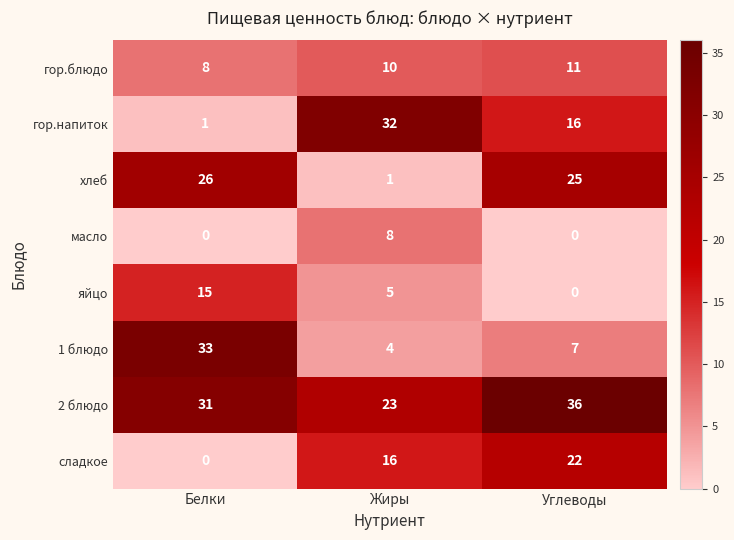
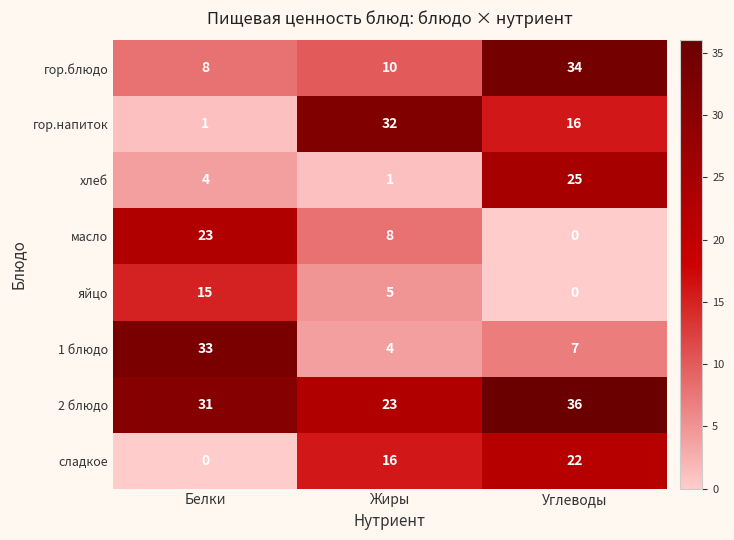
гор.блюдо, Углеводы: 11 -> 34
хлеб, Белки: 26 -> 4
масло, Белки: 0 -> 23
